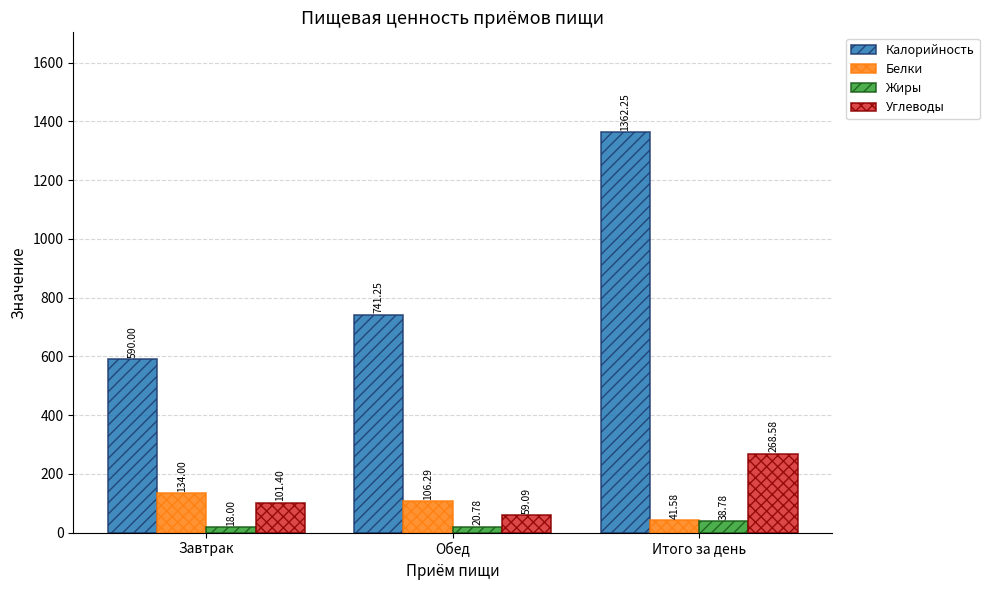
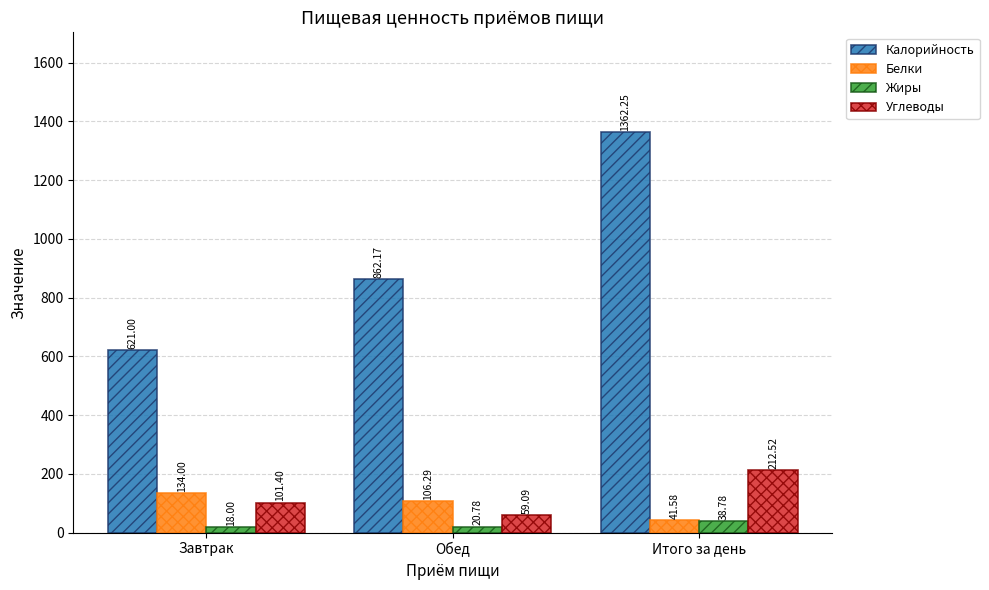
Калорийность, Завтрак: 590.00 -> 621.00
Калорийность, Обед: 741.25 -> 862.17
Углеводы, Итого за день: 268.58 -> 212.52
